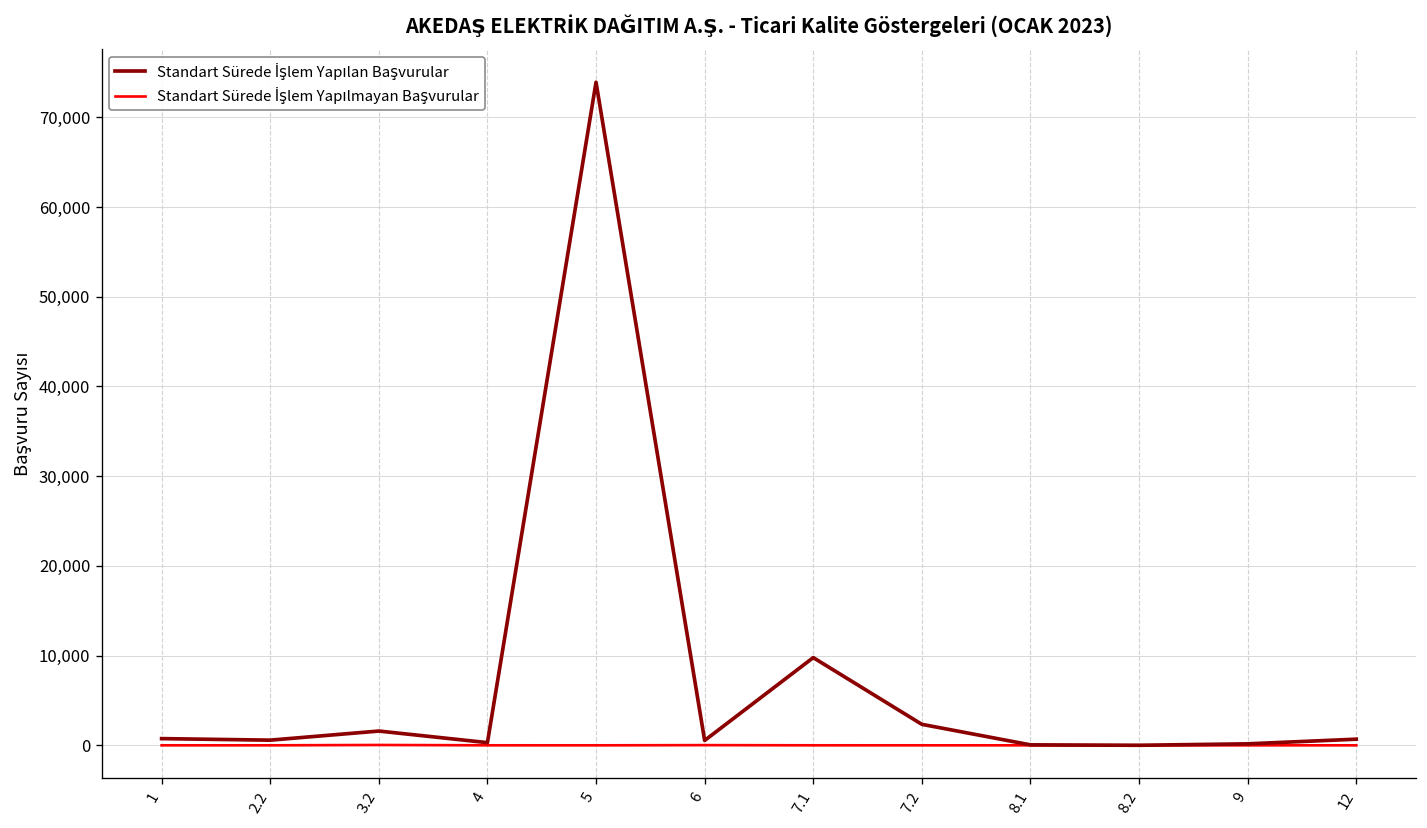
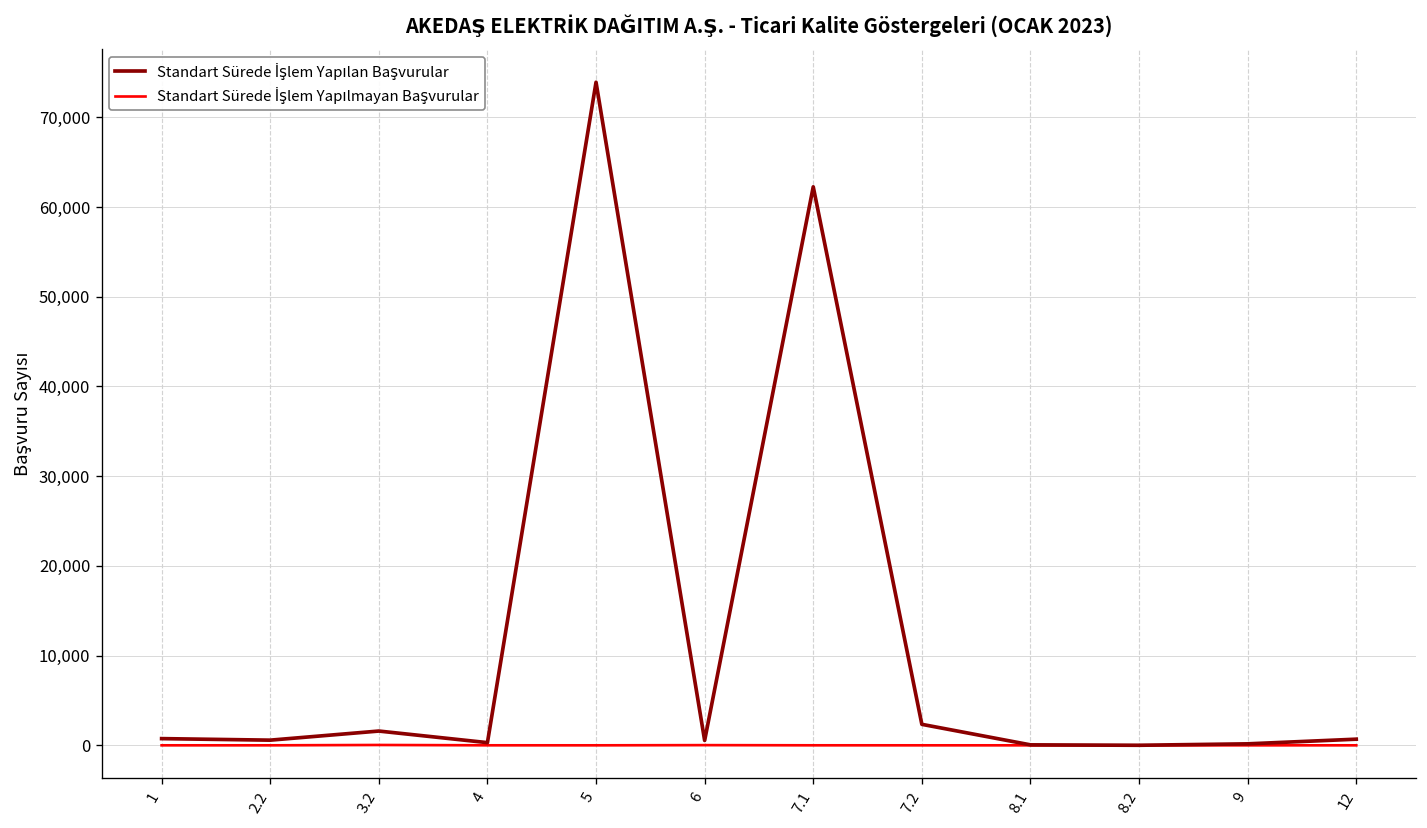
Standart Sürede İşlem Yapılan Başvurular, 7.1: 10,000 -> 62,000
